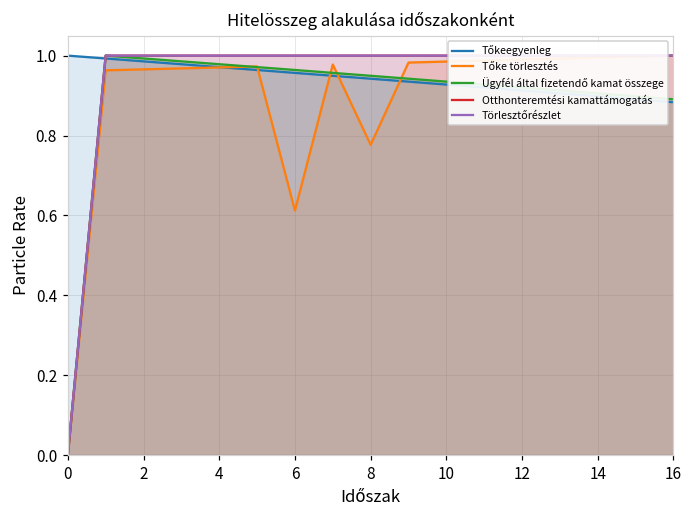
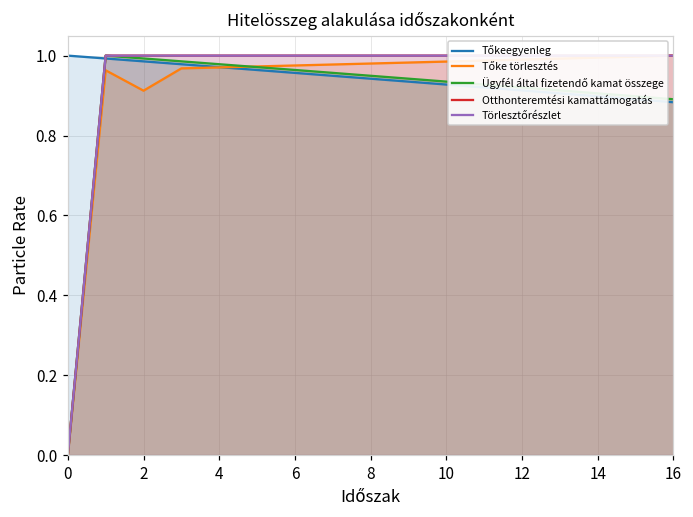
Tőke törlesztés, 2: 0.97 -> 0.91
Tőke törlesztés, 6: 0.61 -> 0.98
Tőke törlesztés, 8: 0.78 -> 0.98
